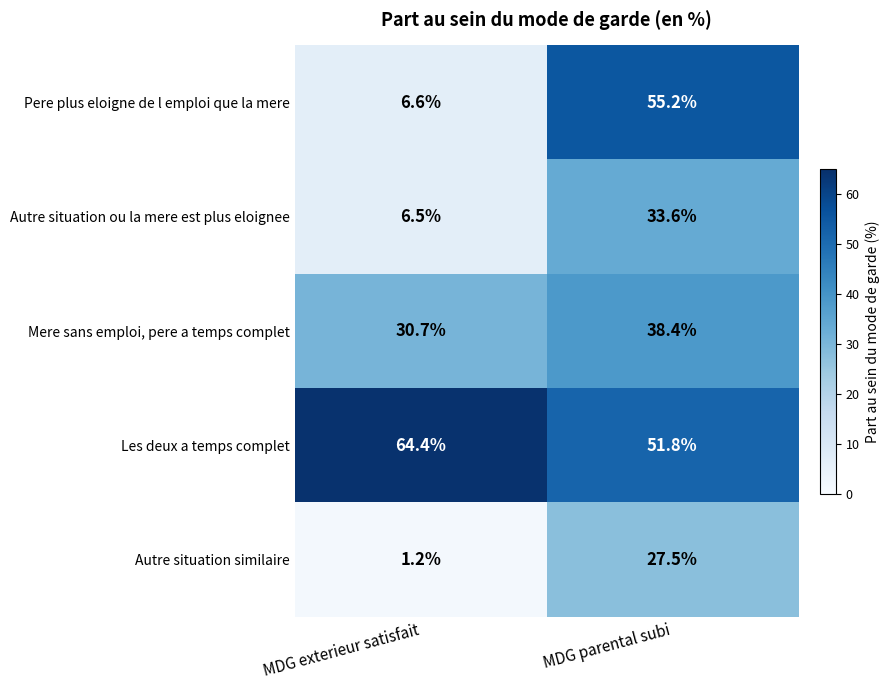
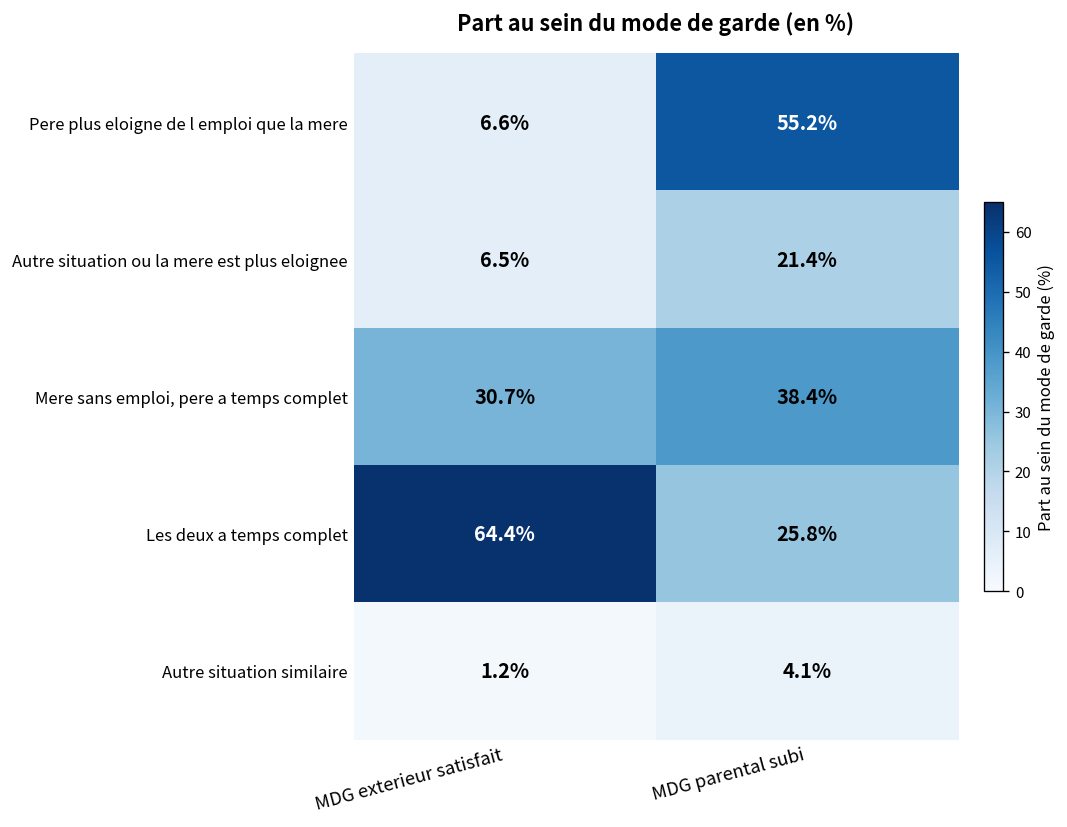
Autre situation ou la mere est plus eloignee, MDG parental subi: 33.6% -> 21.4%
Les deux a temps complet, MDG parental subi: 51.8% -> 25.8%
Autre situation similaire, MDG parental subi: 27.5% -> 4.1%
